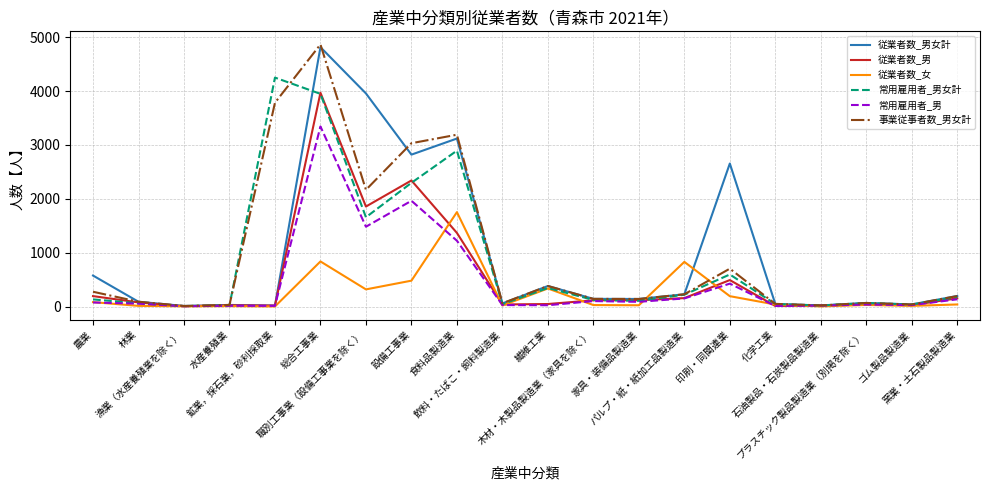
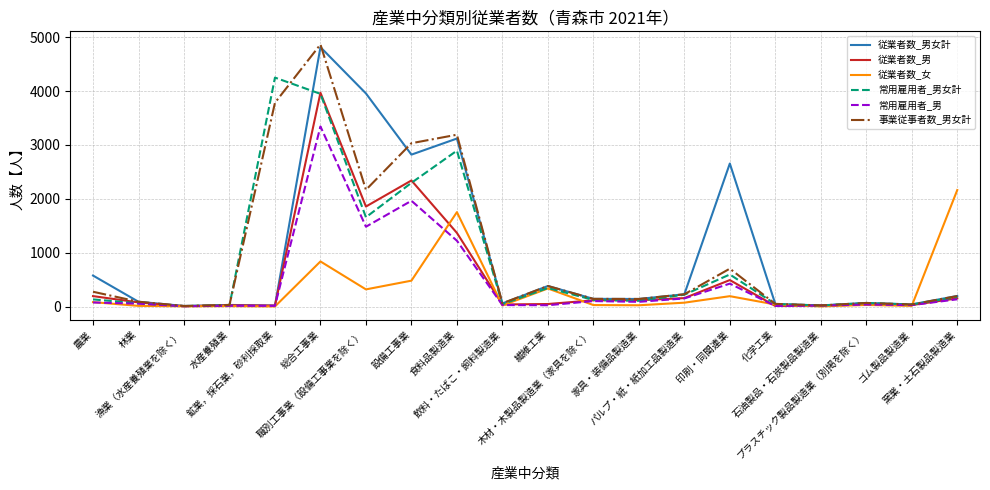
従業者数_女, パルプ・紙・紙加工品製造業: 800 -> 100
従業者数_女, 窯業・土石製品製造業: 0 -> 2200
